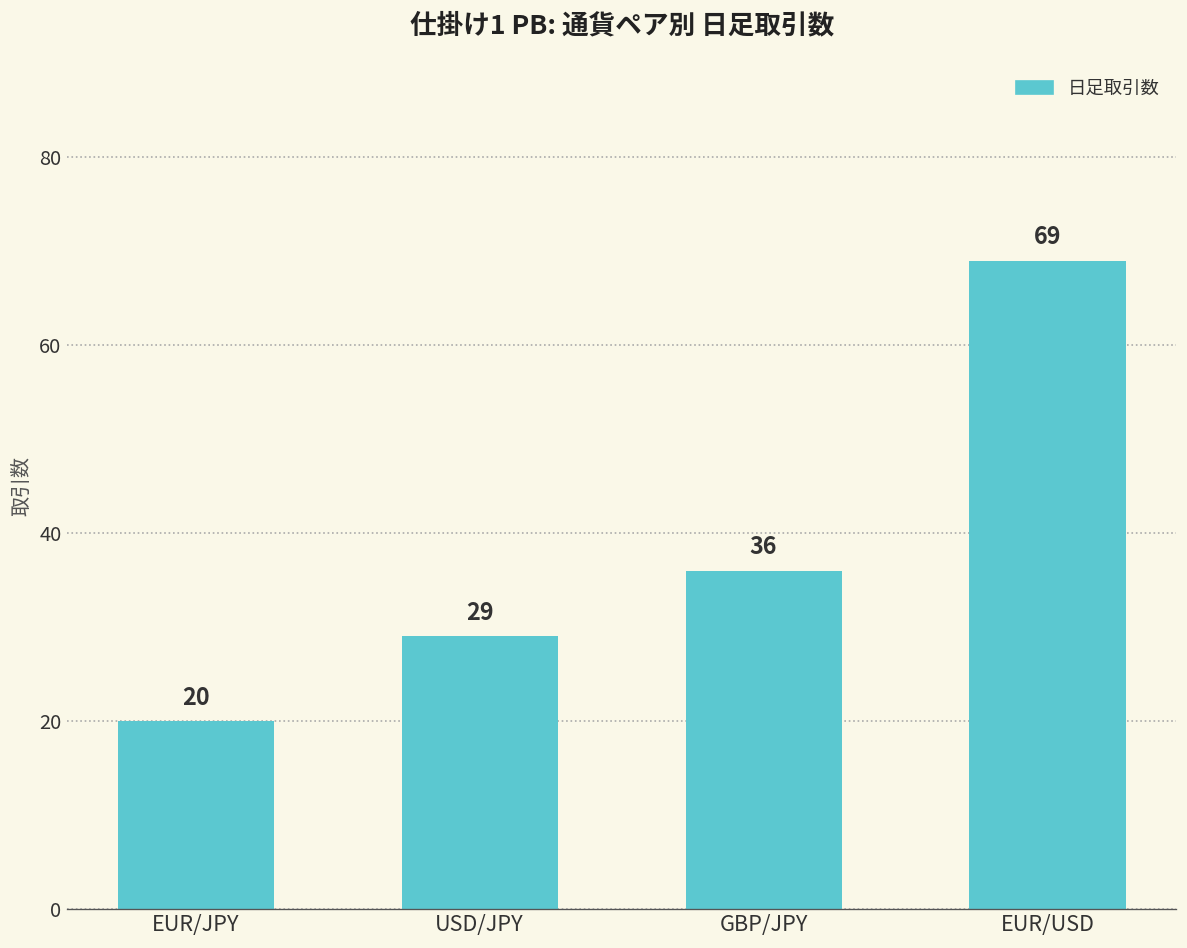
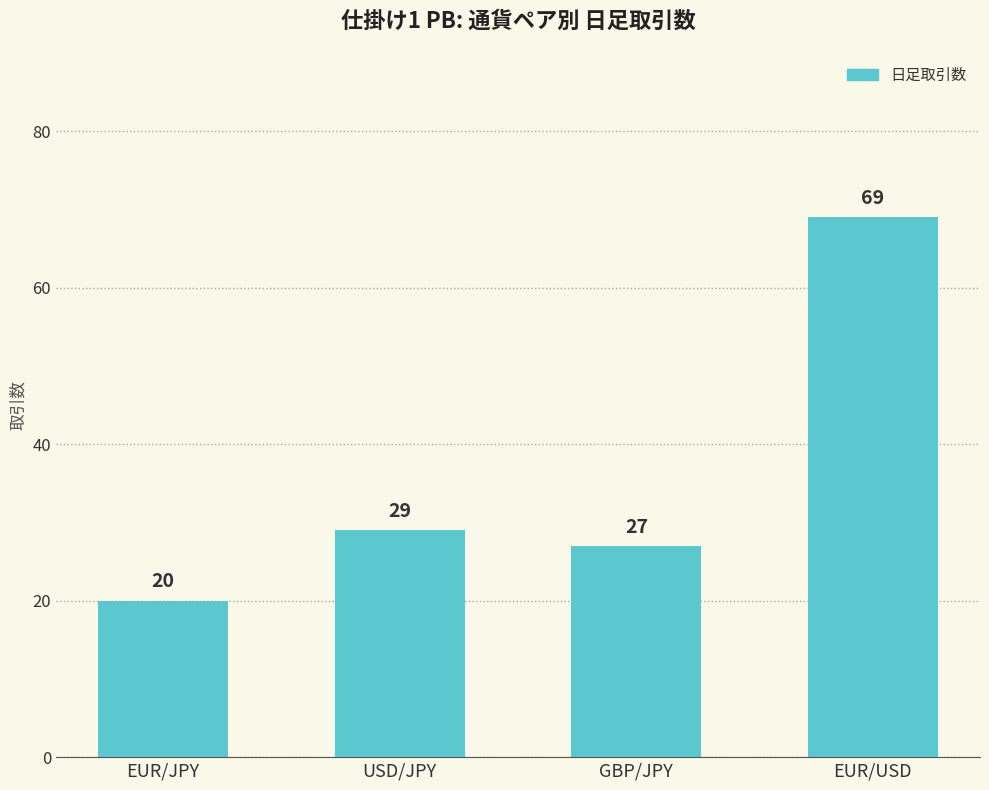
GBP/JPY: 36 -> 27
